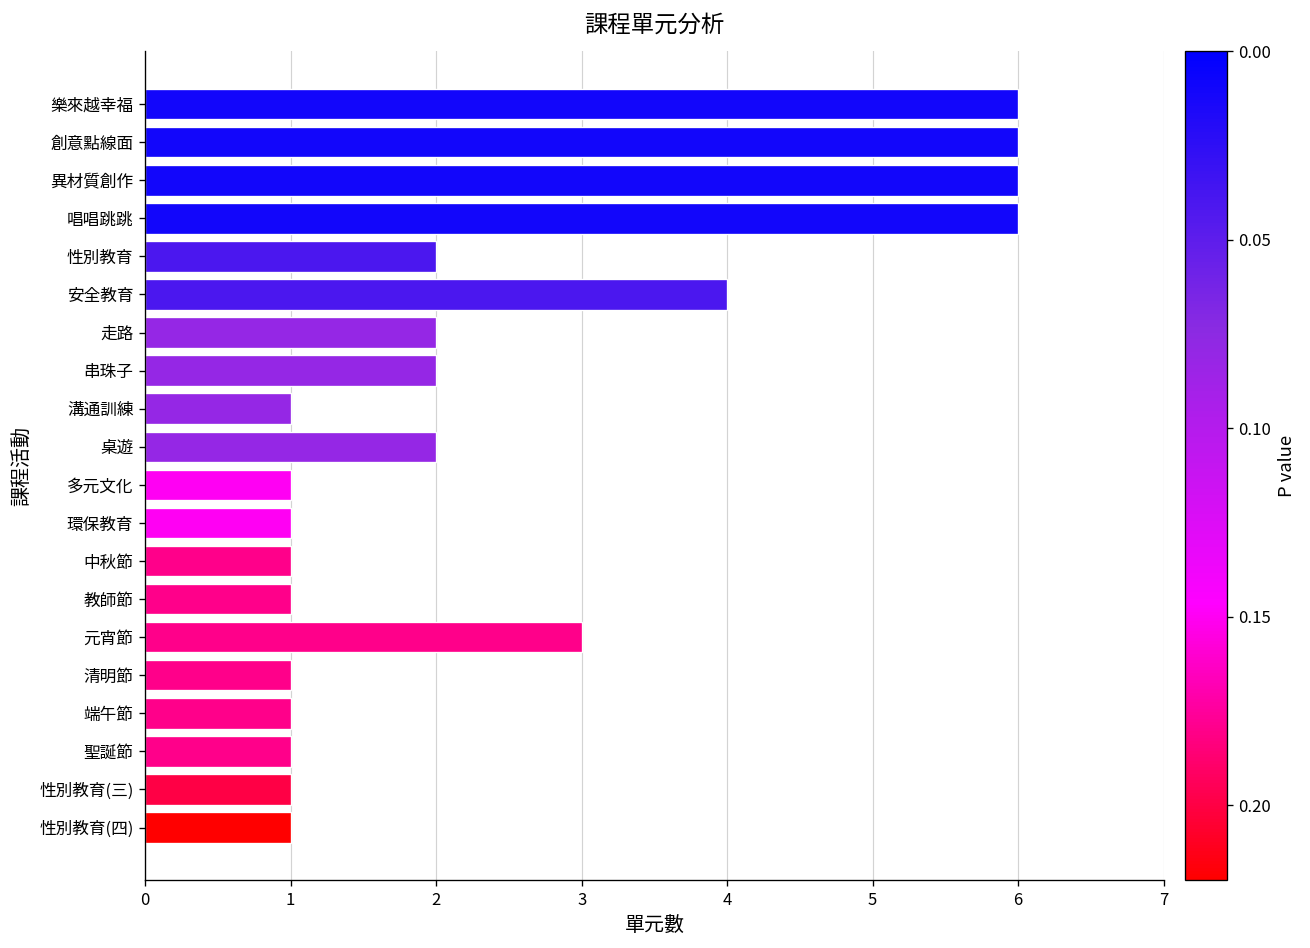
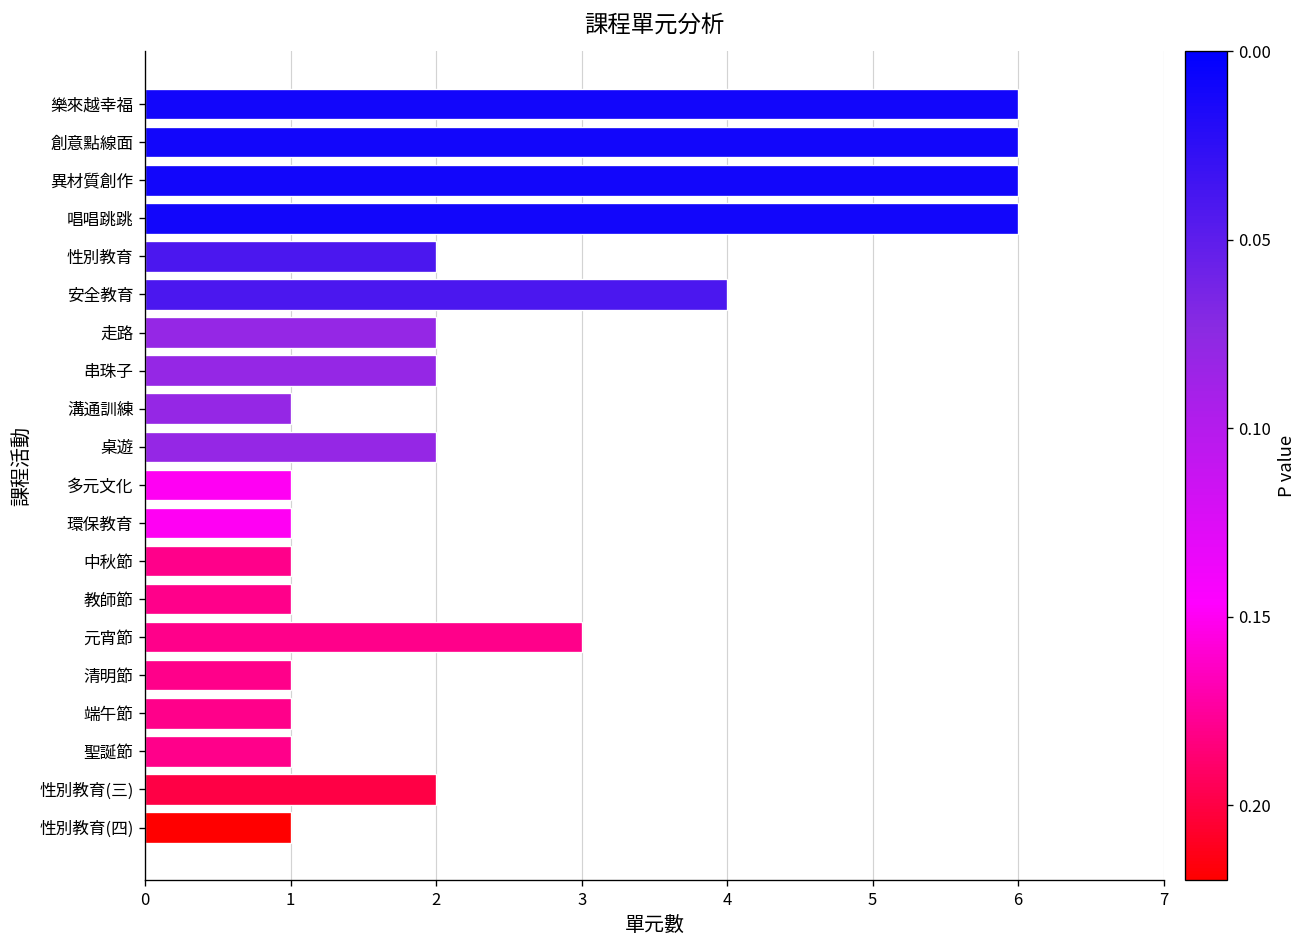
性別教育(三): 1 -> 2
